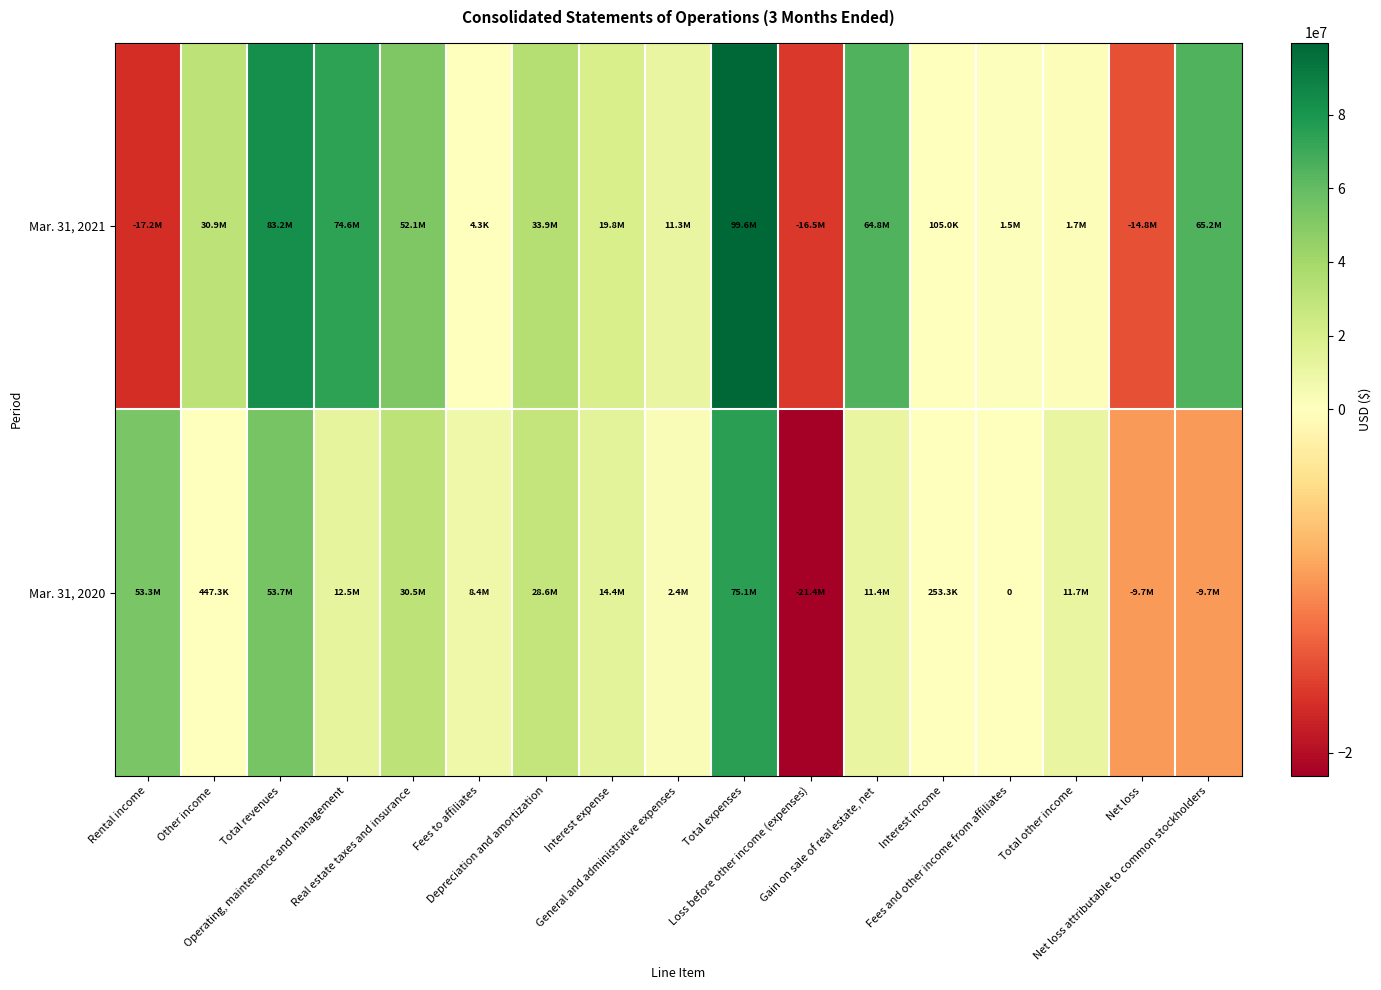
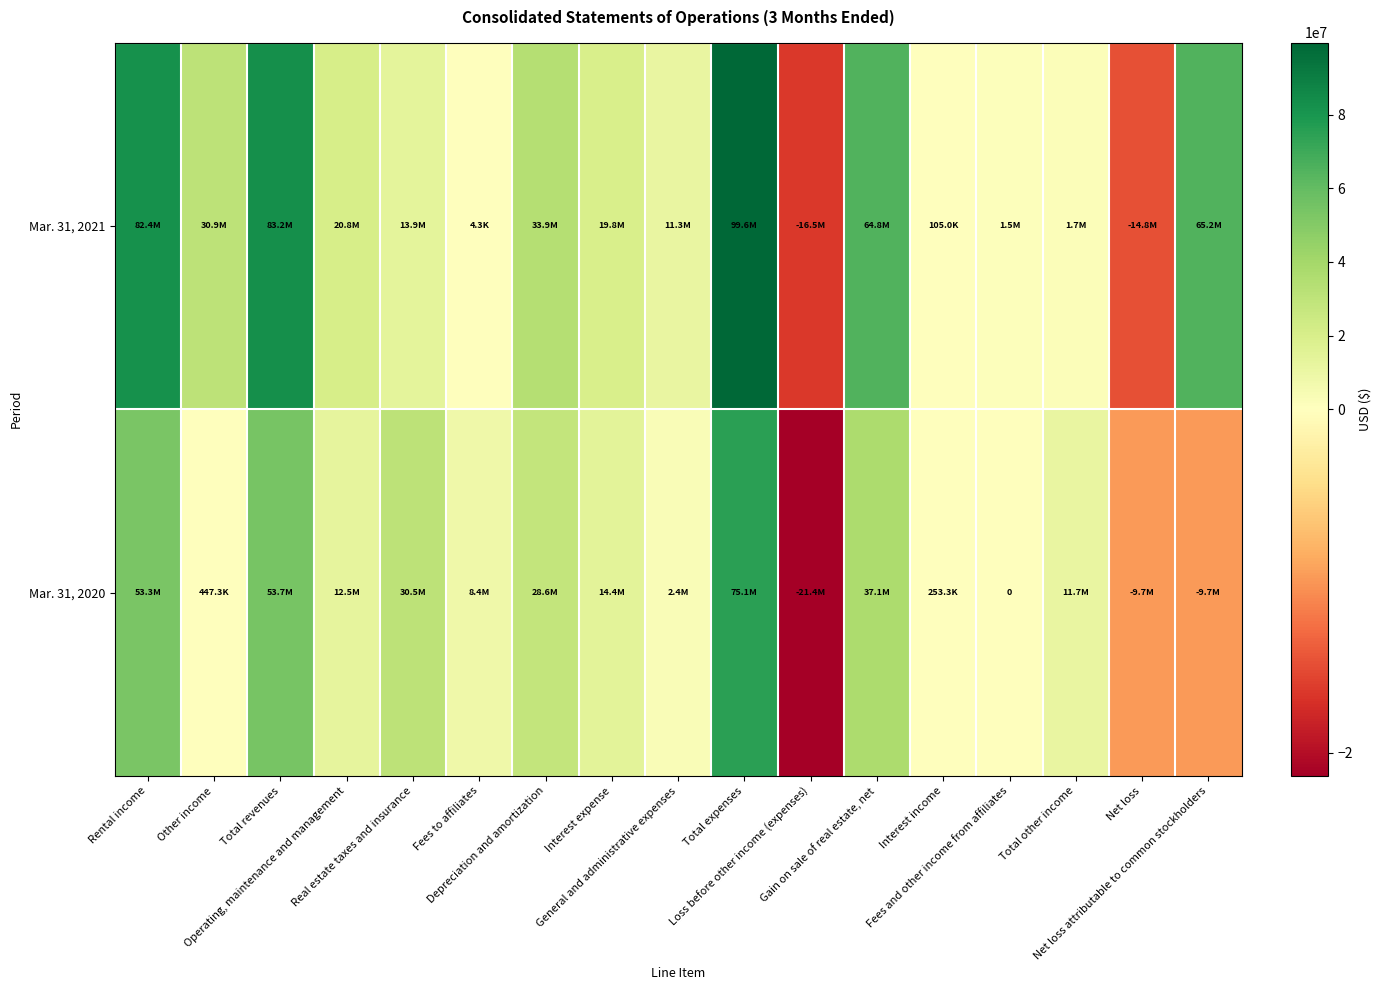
Mar. 31, 2021, Rental income: -17.2M -> 82.4M
Mar. 31, 2021, Operating, maintenance and management: 74.6M -> 20.8M
Mar. 31, 2021, Real estate taxes and insurance: 52.1M -> 13.9M
Mar. 31, 2020, Gain on sale of real estate, net: 11.4M -> 37.1M
